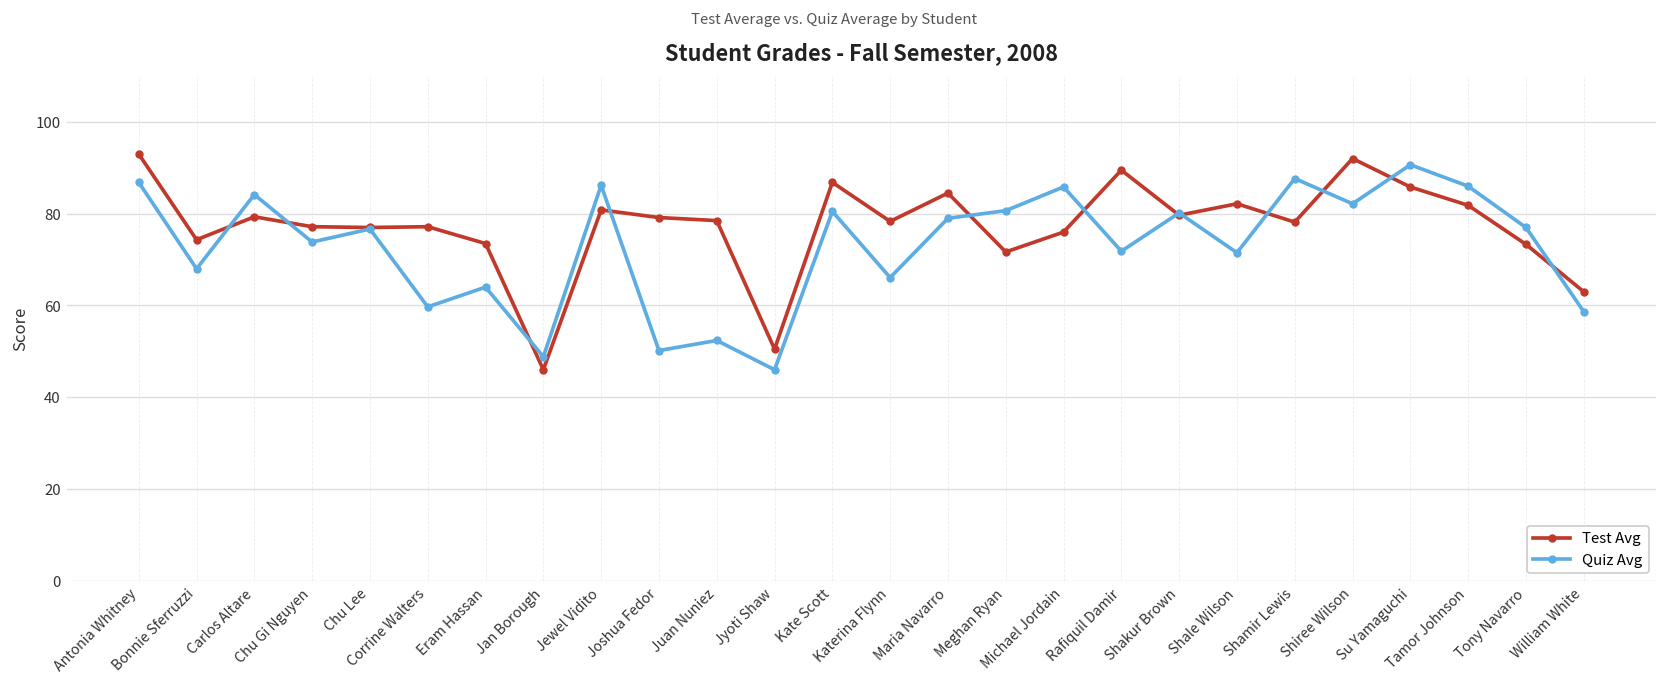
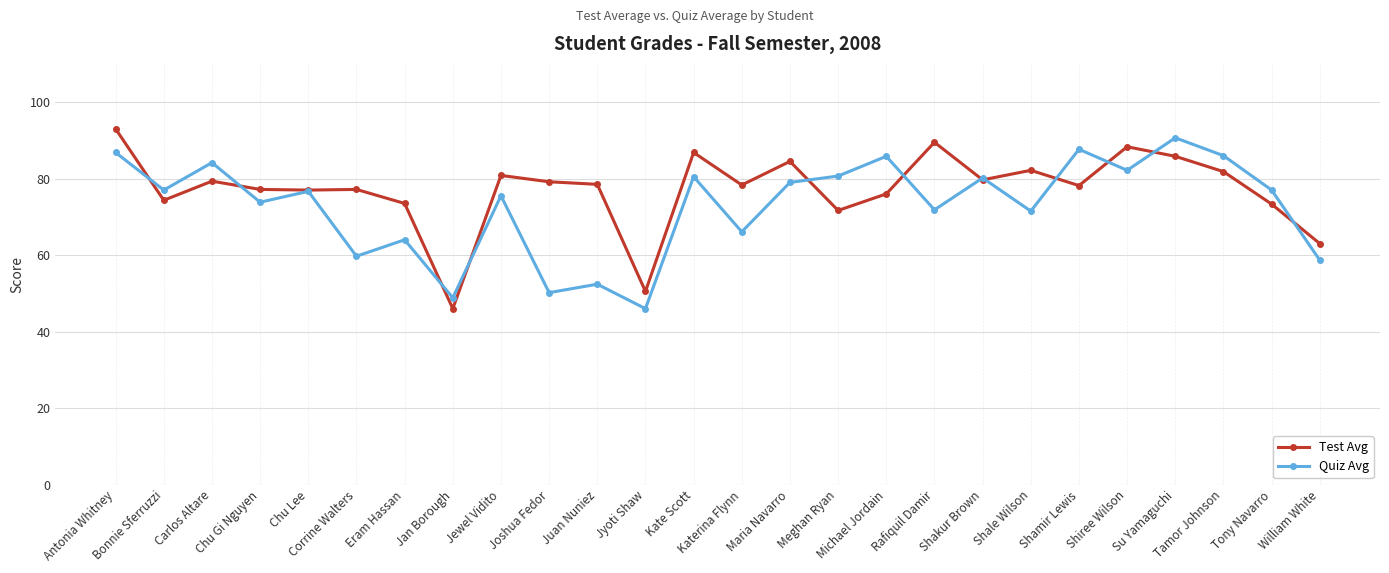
Quiz Avg, Bonnie Sferruzzi: 68 -> 77
Quiz Avg, Jewel Vidito: 86 -> 76
Test Avg, Shiree Wilson: 92 -> 88
